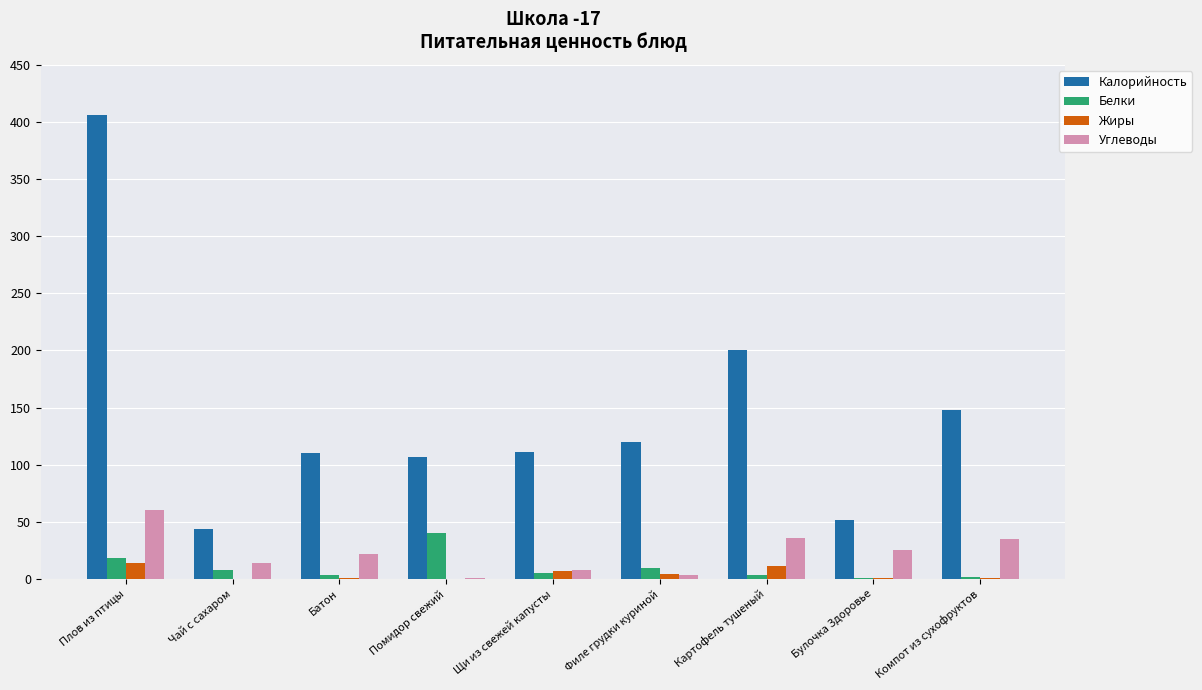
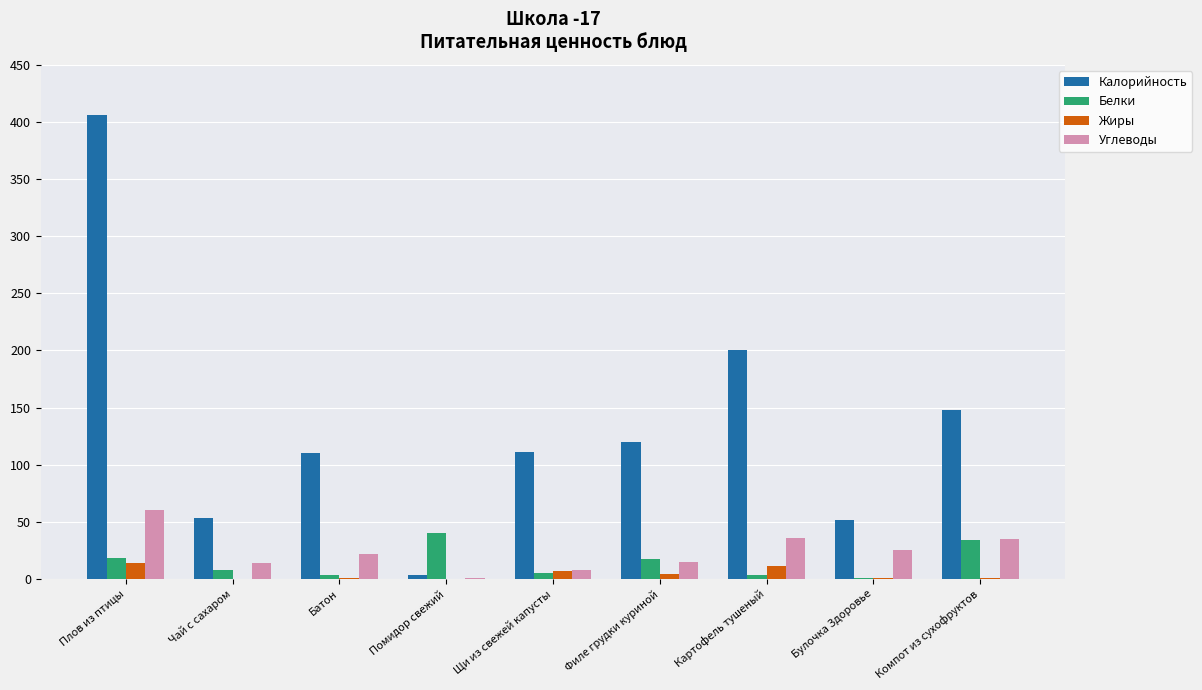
Калорийность, Чай с сахаром: 44 -> 53
Калорийность, Помидор свежий: 107 -> 4
Белки, Филе грудки куриной: 10 -> 17
Углеводы, Филе грудки куриной: 3 -> 15
Белки, Компот из сухофруктов: 2 -> 34
